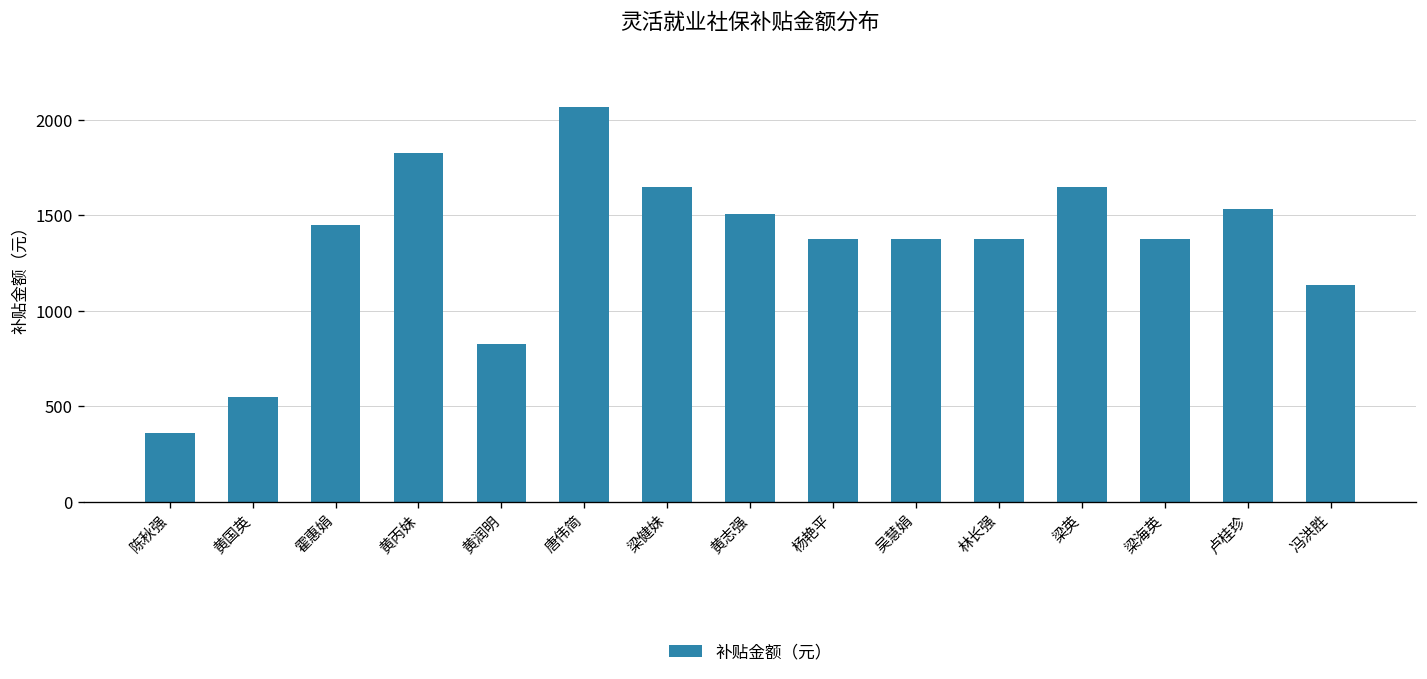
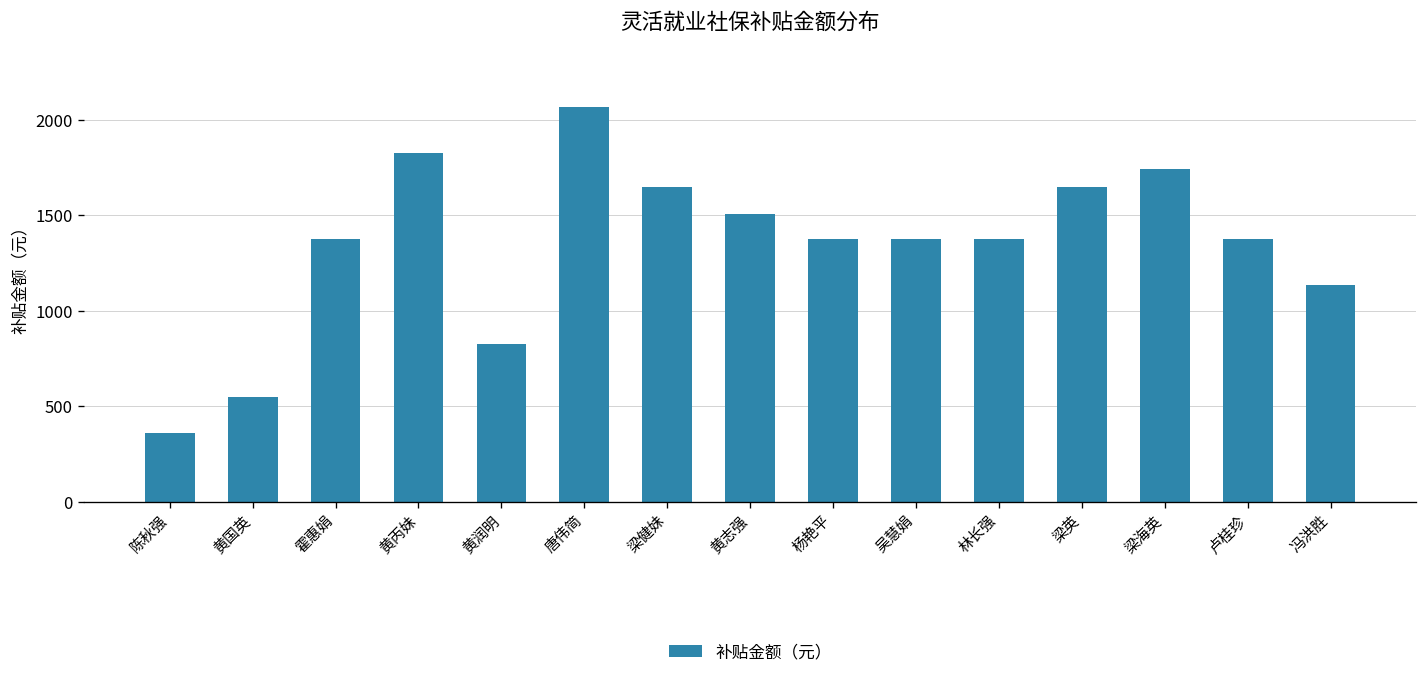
霍惠娟: 1450 -> 1370
梁海英: 1370 -> 1740
卢桂珍: 1530 -> 1370
